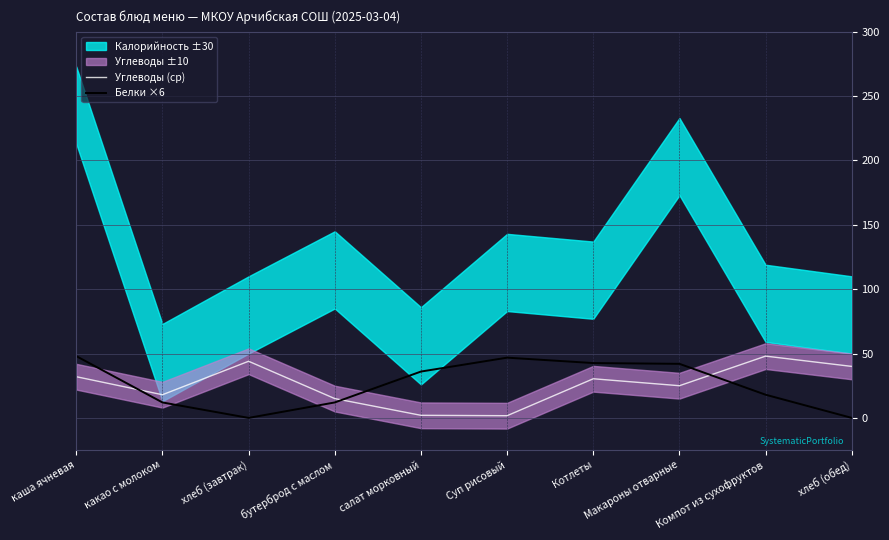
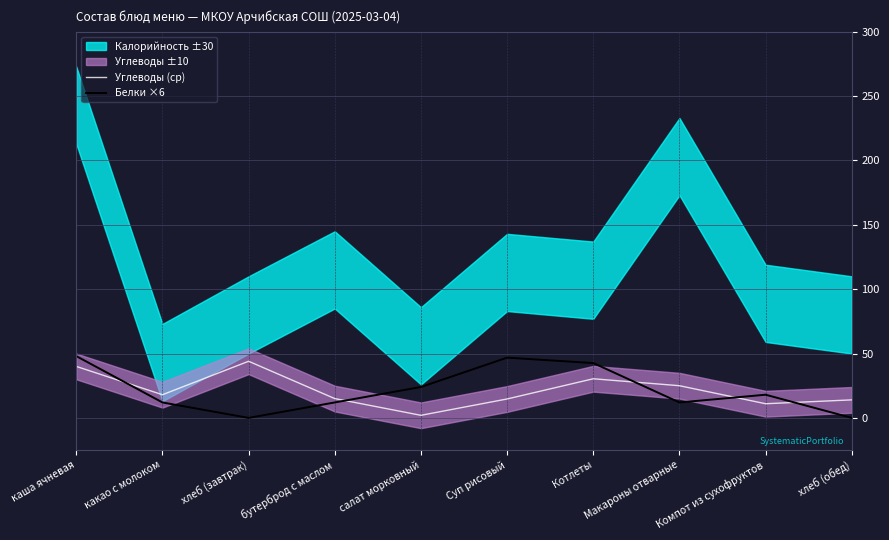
Углеводы (ср), каша ячневая: 32 -> 40
Белки ×6, салат морковный: 36 -> 24
Углеводы (ср), Суп рисовый: 2 -> 15
Белки ×6, Макароны отварные: 42 -> 12
Углеводы (ср), Компот из сухофруктов: 48 -> 11
Углеводы (ср), хлеб (обед): 40 -> 14
